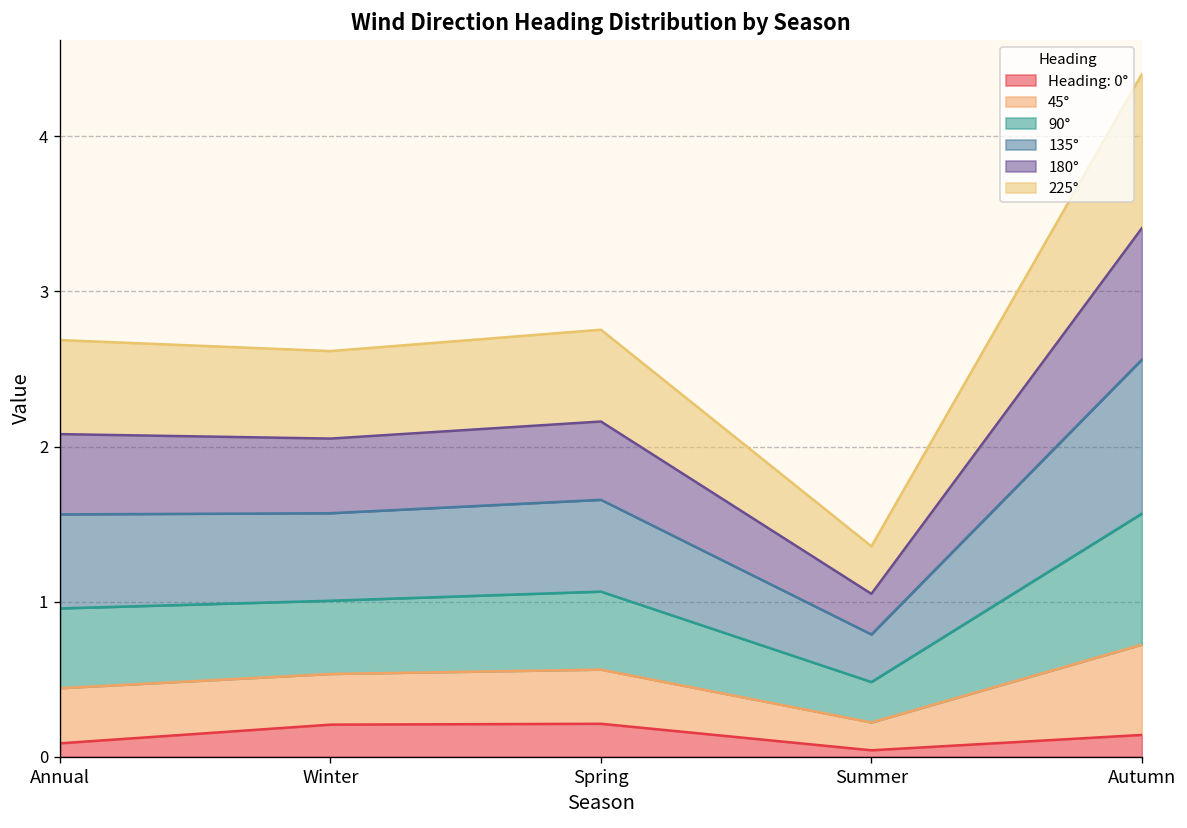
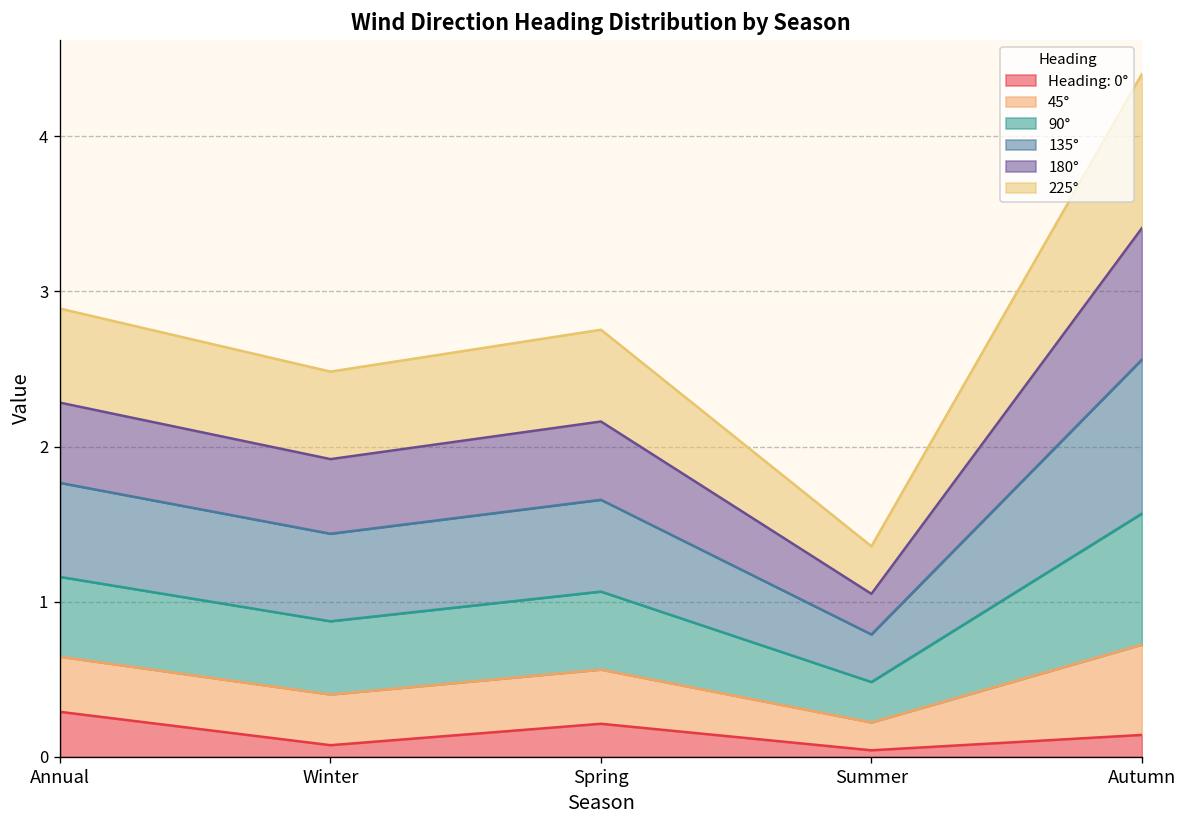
Heading: 0°, Annual: 0.09 -> 0.29
Heading: 0°, Winter: 0.21 -> 0.08
